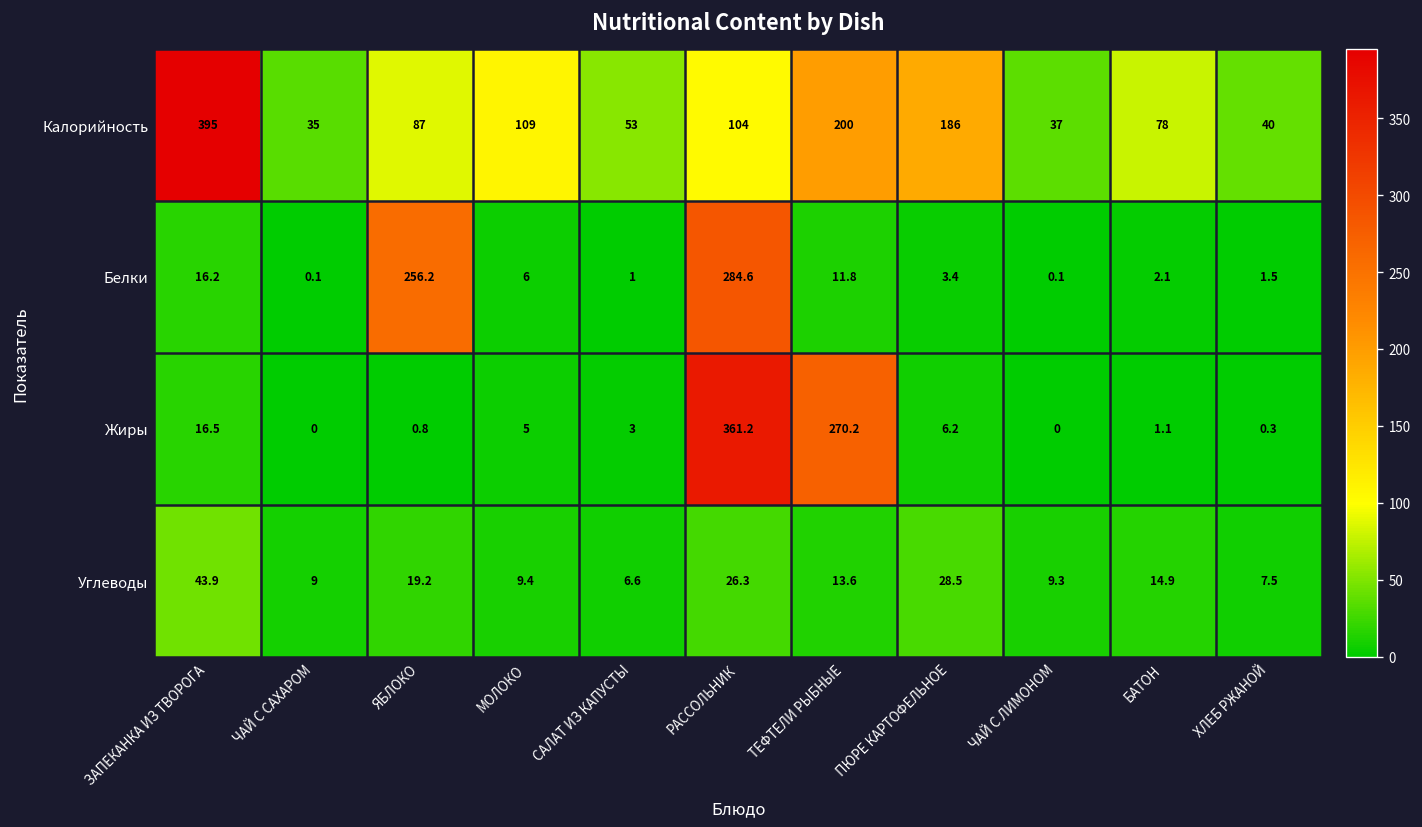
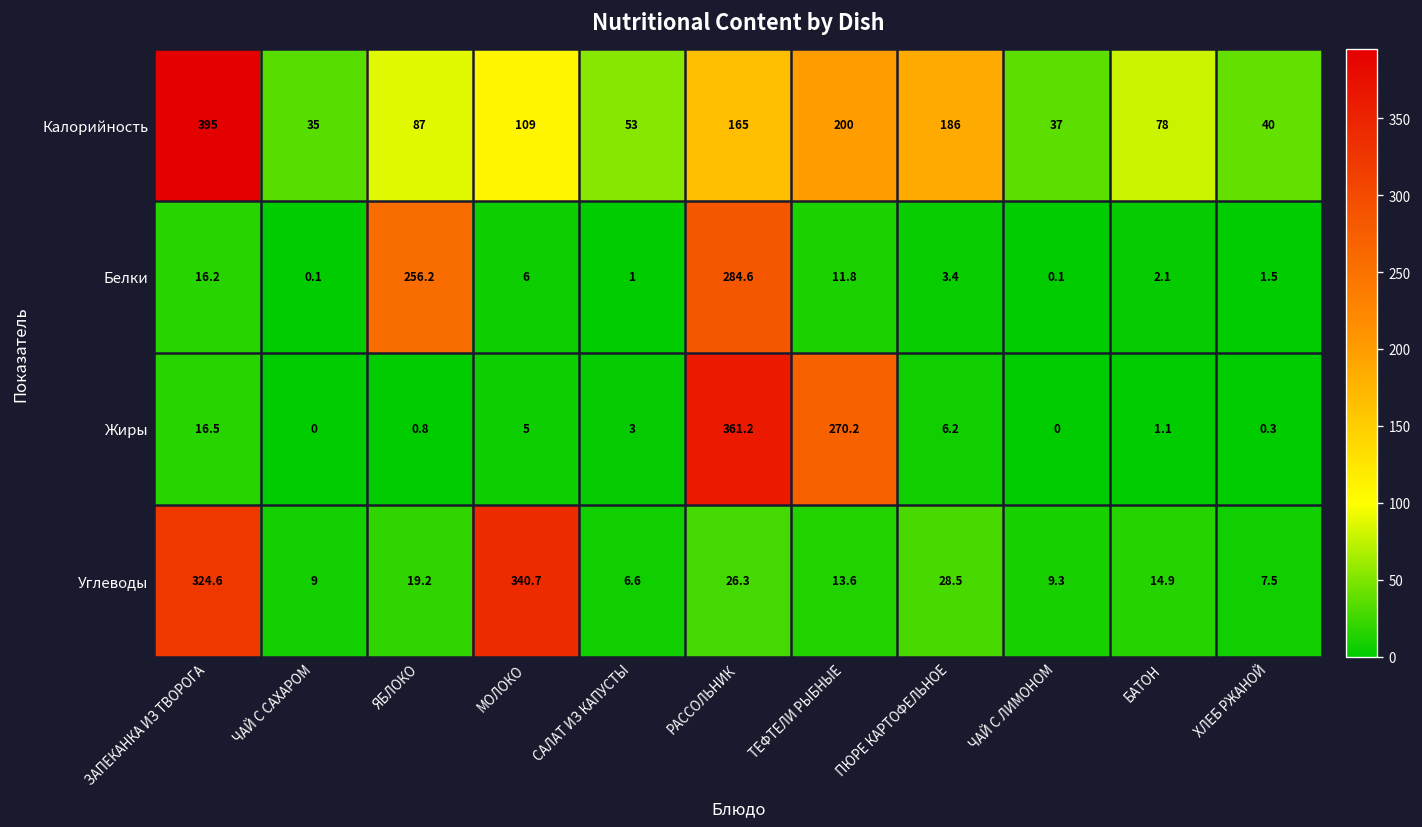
Калорийность, РАССОЛЬНИК: 104 -> 165
Углеводы, ЗАПЕКАНКА ИЗ ТВОРОГА: 43.9 -> 324.6
Углеводы, МОЛОКО: 9.4 -> 340.7
